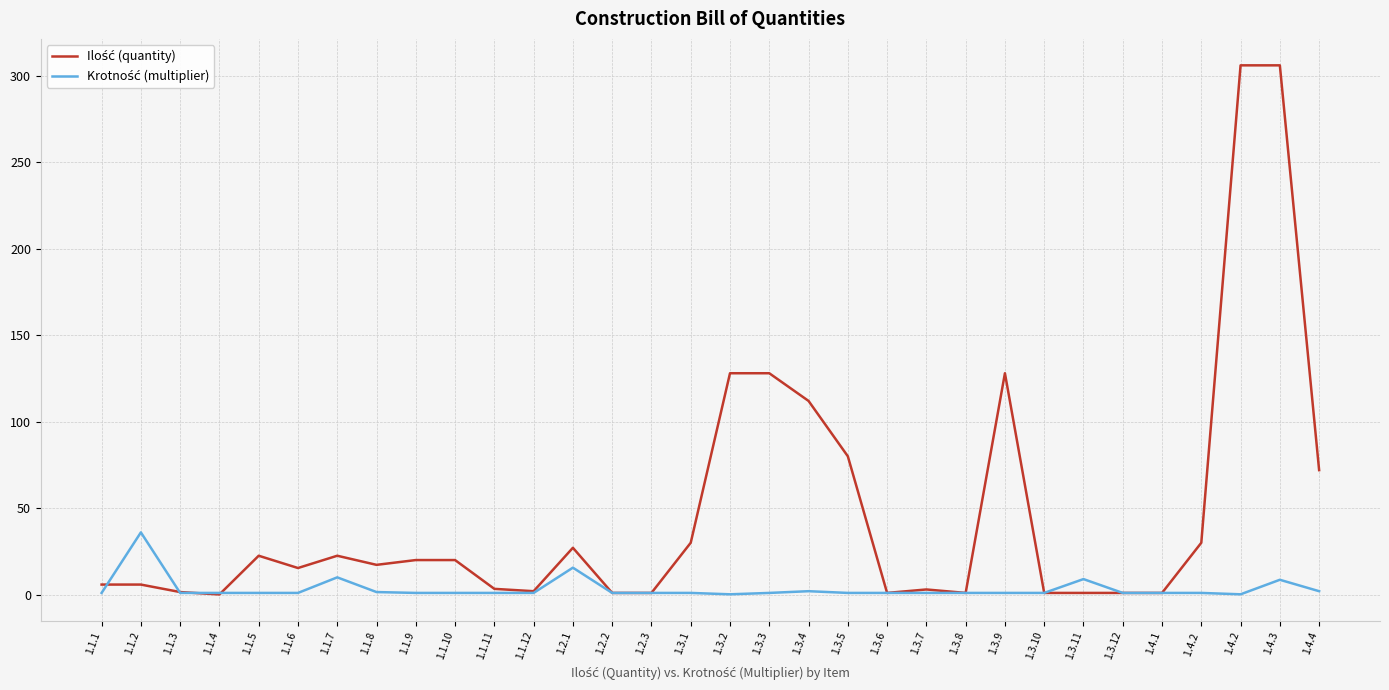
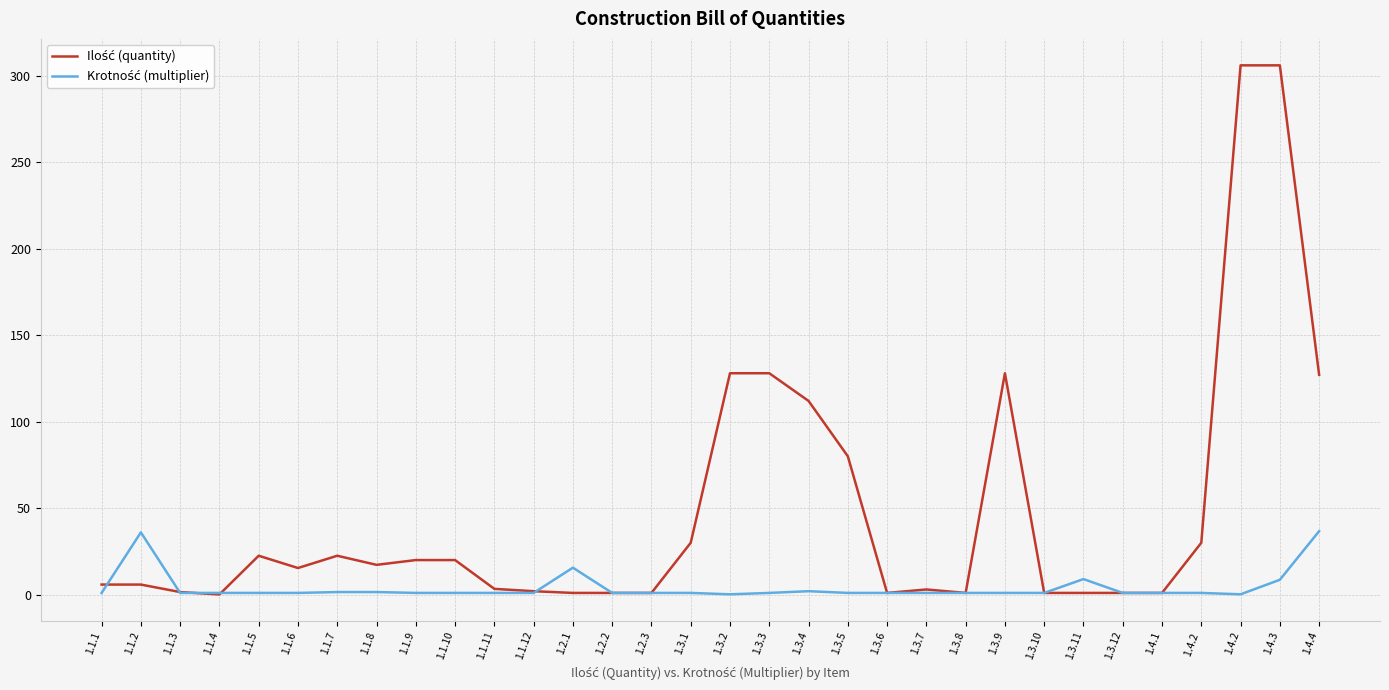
Krotność (multiplier), 1.1.7: 10 -> 2
Ilość (quantity), 1.2.1: 27 -> 1
Ilość (quantity), 1.4.4: 72 -> 127
Krotność (multiplier), 1.4.4: 2 -> 37
